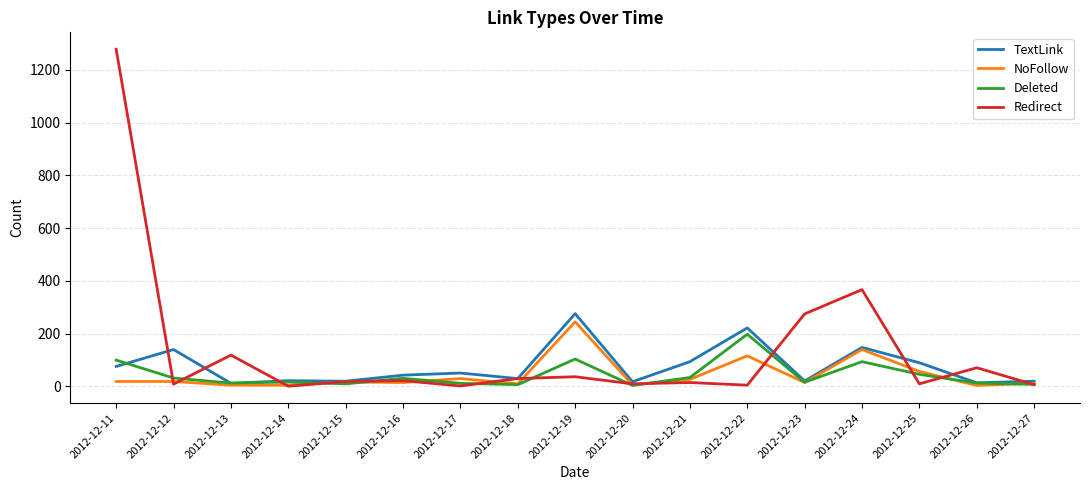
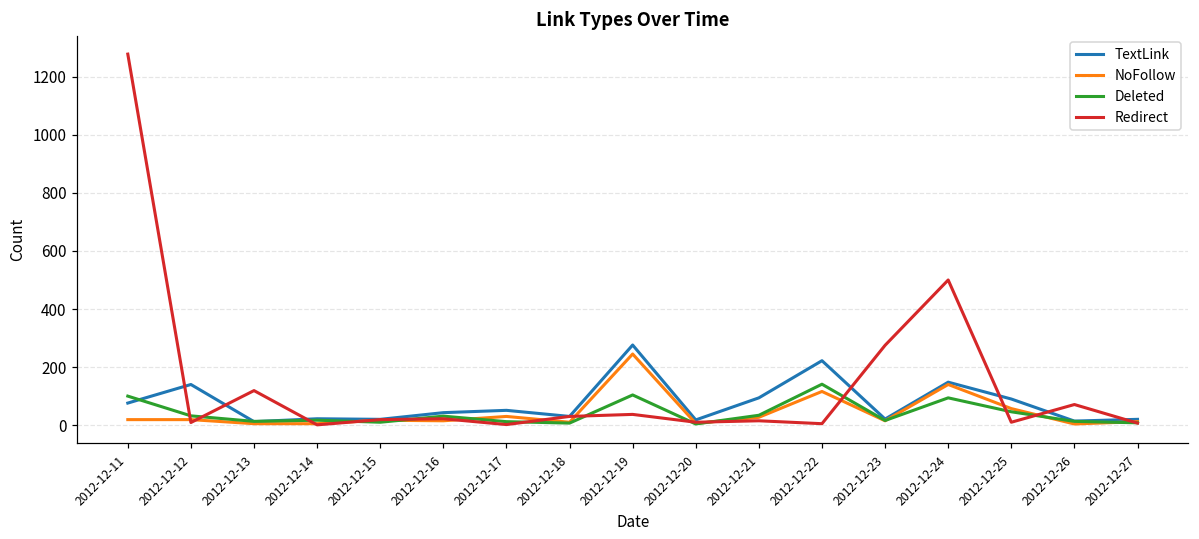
Deleted, 2012-12-22: 200 -> 140
Redirect, 2012-12-24: 370 -> 500
